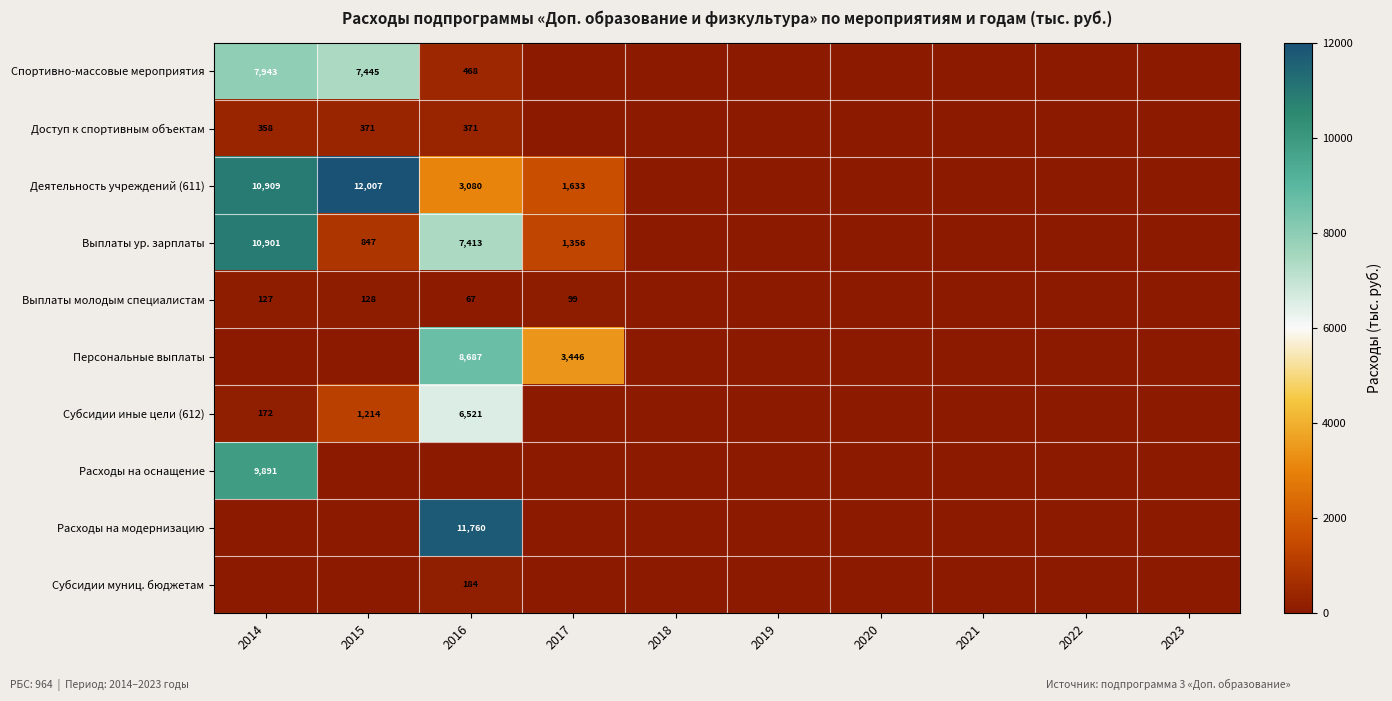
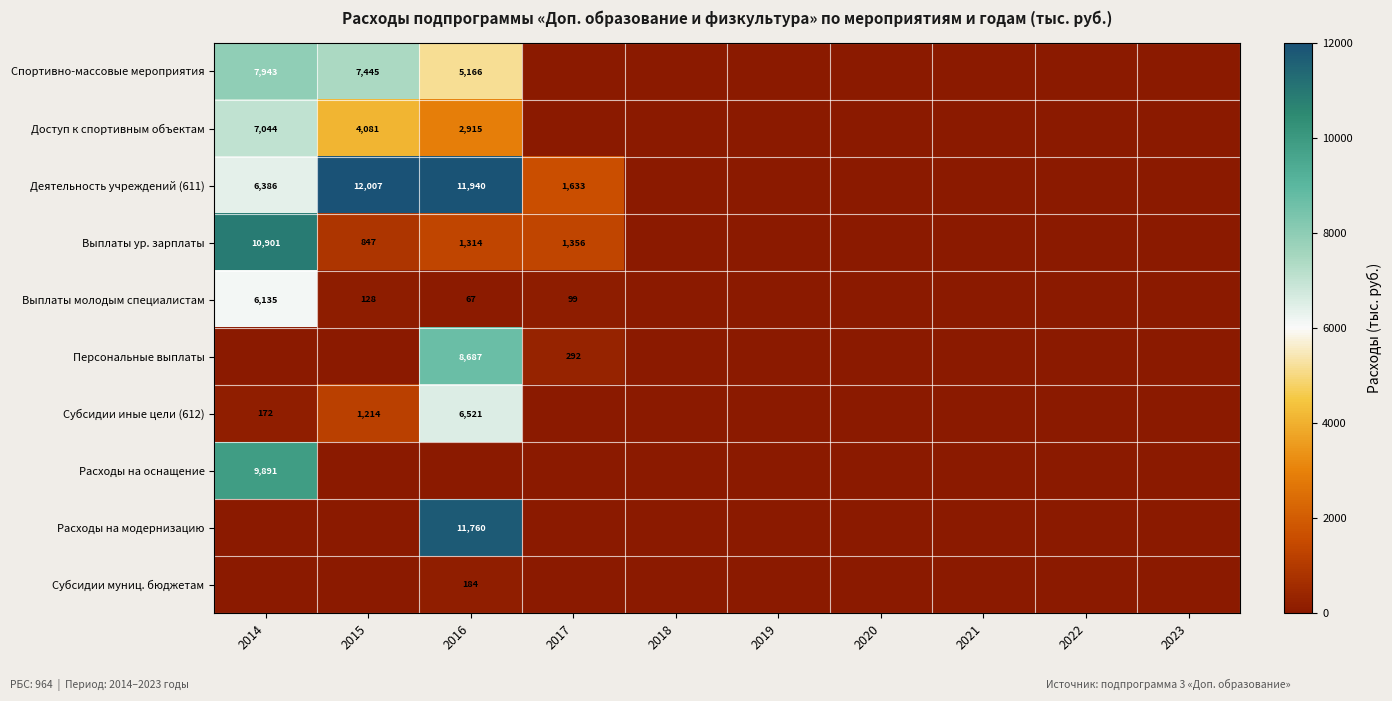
Спортивно-массовые мероприятия, 2016: 468 -> 5,166
Доступ к спортивным объектам, 2014: 358 -> 7,044
Доступ к спортивным объектам, 2015: 371 -> 4,081
Доступ к спортивным объектам, 2016: 371 -> 2,915
Деятельность учреждений (611), 2014: 10,909 -> 6,386
Деятельность учреждений (611), 2016: 3,080 -> 11,940
Выплаты ур. зарплаты, 2016: 7,413 -> 1,314
Выплаты молодым специалистам, 2014: 127 -> 6,135
Персональные выплаты, 2017: 3,446 -> 292
